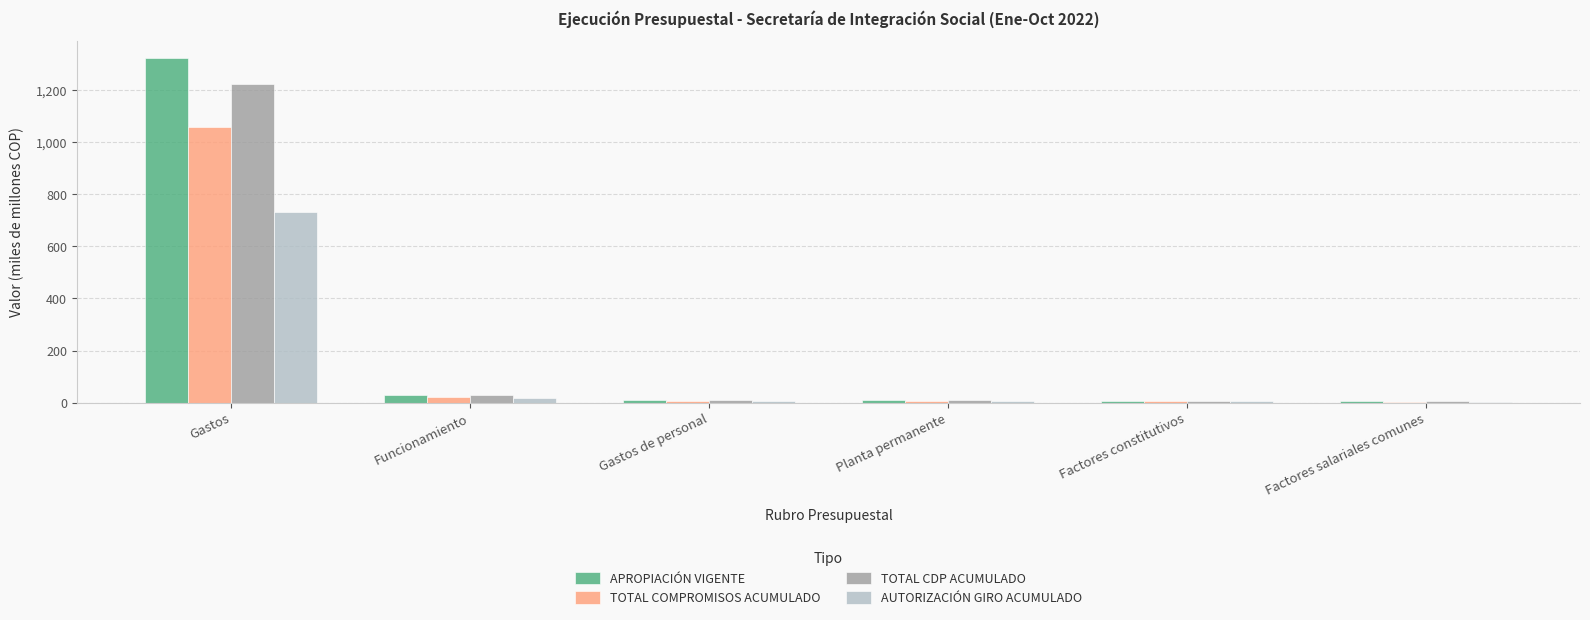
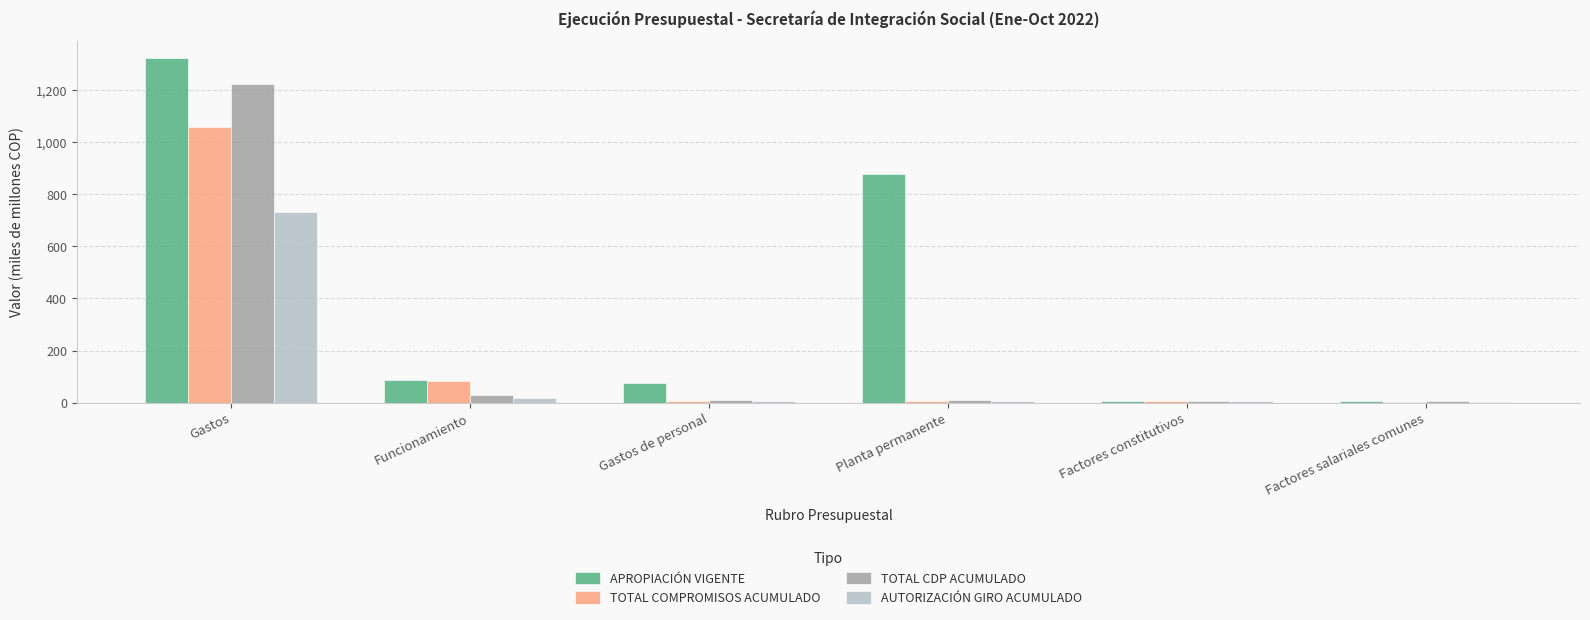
APROPIACIÓN VIGENTE, Funcionamiento: 30 -> 90
TOTAL COMPROMISOS ACUMULADO, Funcionamiento: 20 -> 80
APROPIACIÓN VIGENTE, Gastos de personal: 10 -> 70
APROPIACIÓN VIGENTE, Planta permanente: 10 -> 880
